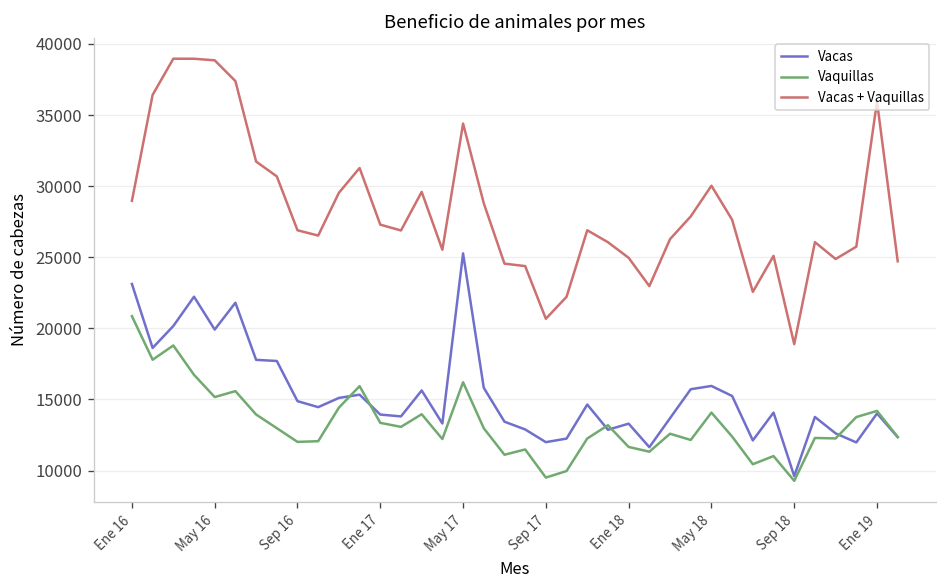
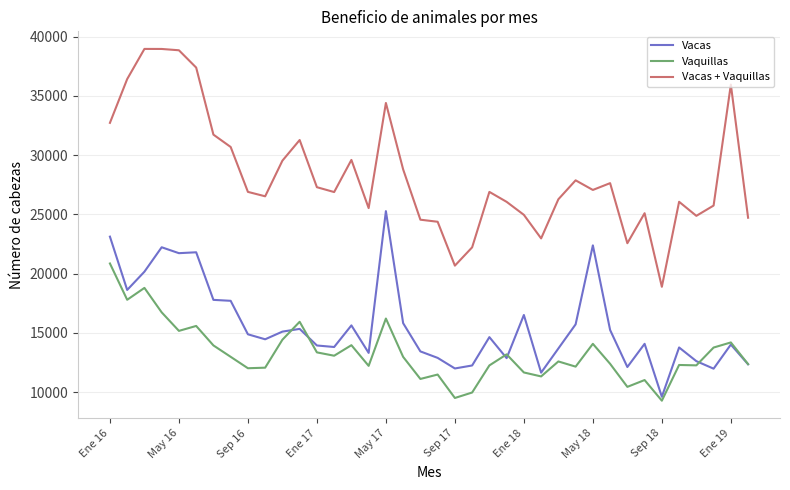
Vacas + Vaquillas, Ene 16: 29000 -> 32700
Vacas, May 16: 19900 -> 21700
Vacas, Ene 18: 13300 -> 16500
Vacas, May 18: 16000 -> 22400
Vacas + Vaquillas, May 18: 30000 -> 27100
